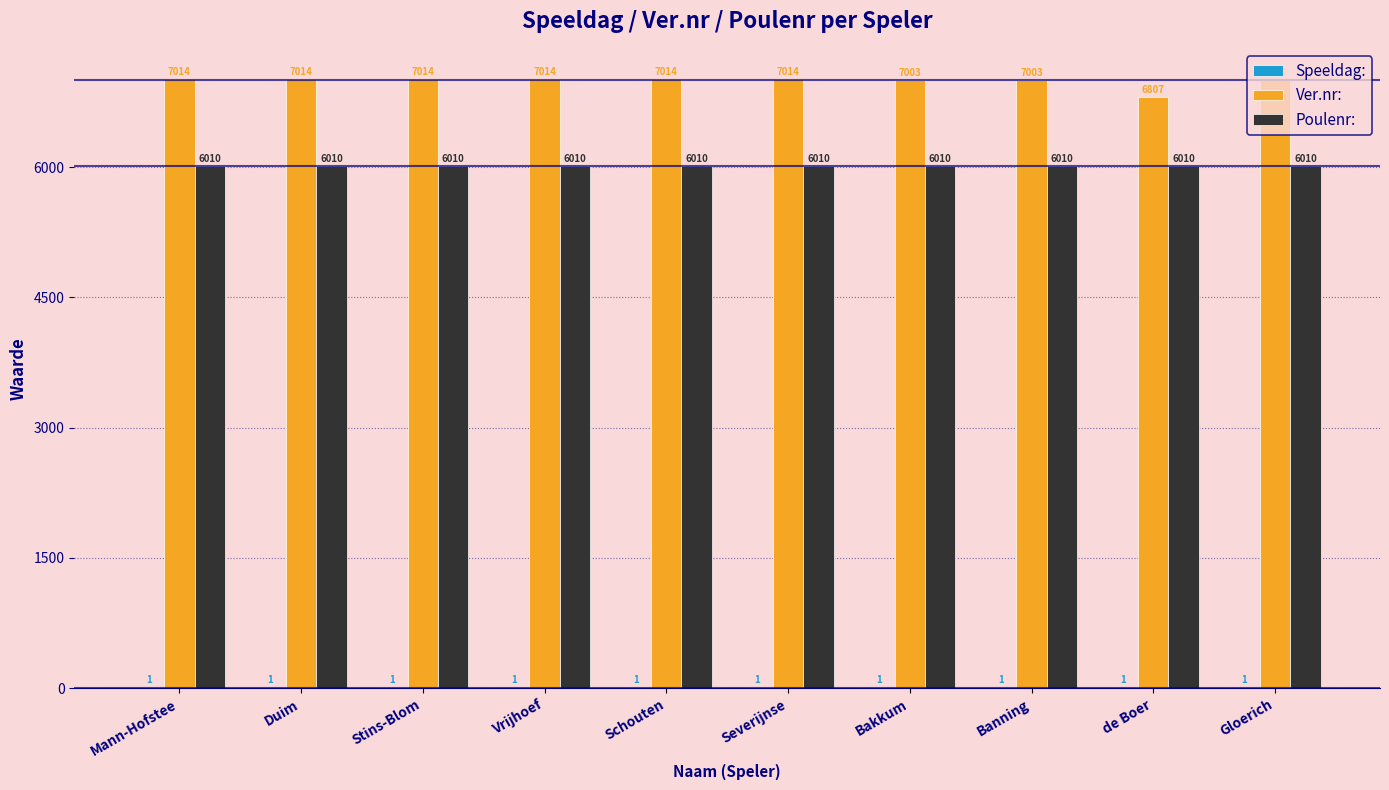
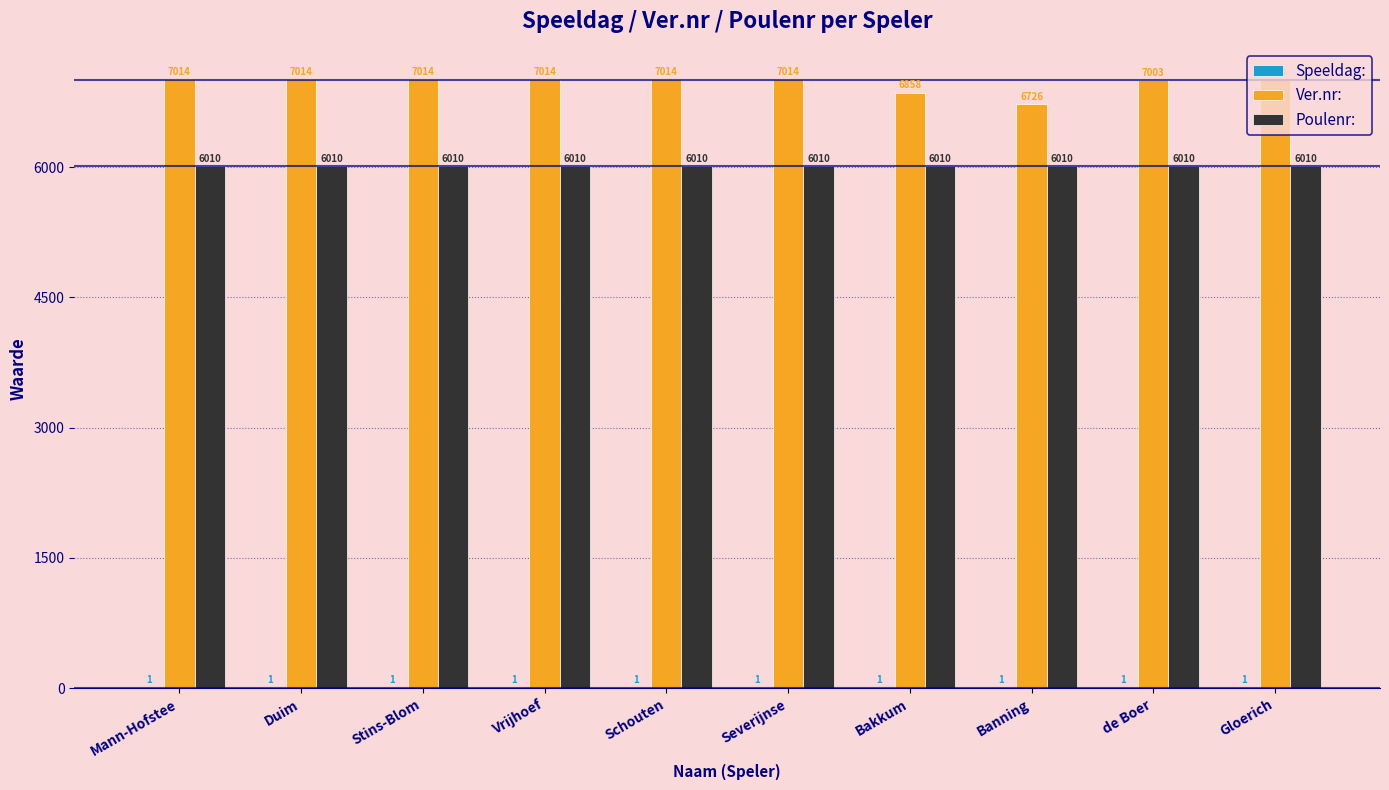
Ver.nr:, Bakkum: 7003 -> 6858
Ver.nr:, Banning: 7003 -> 6726
Ver.nr:, de Boer: 6807 -> 7003
